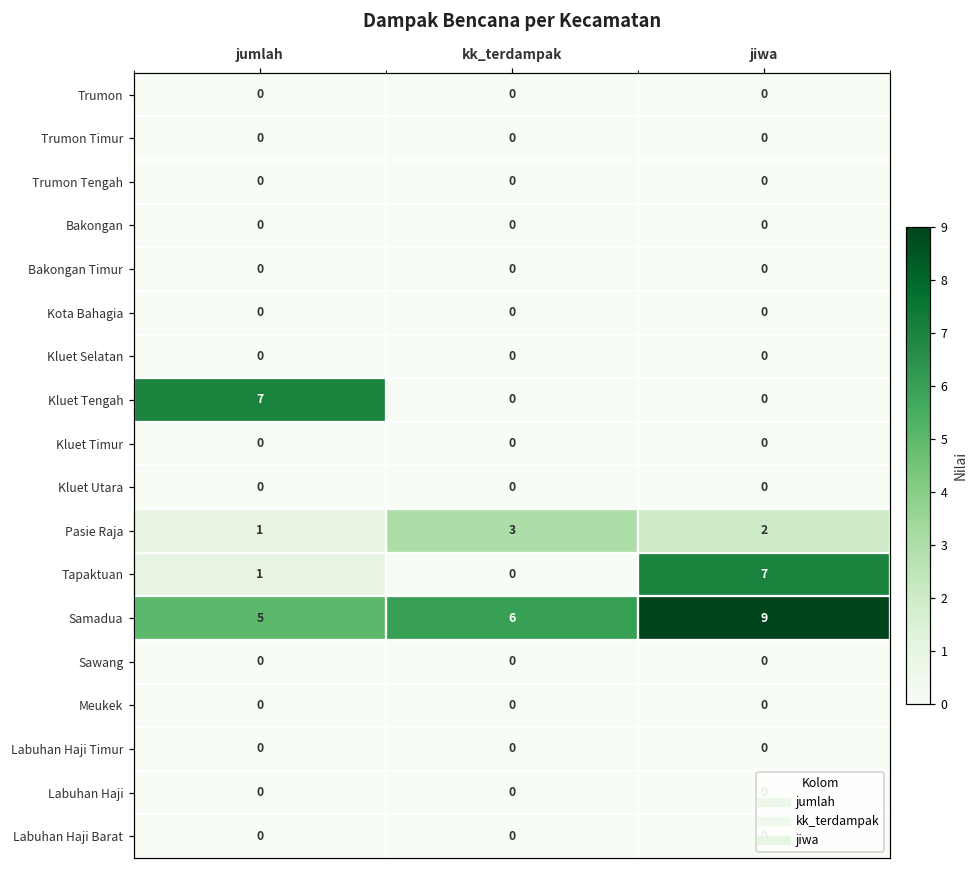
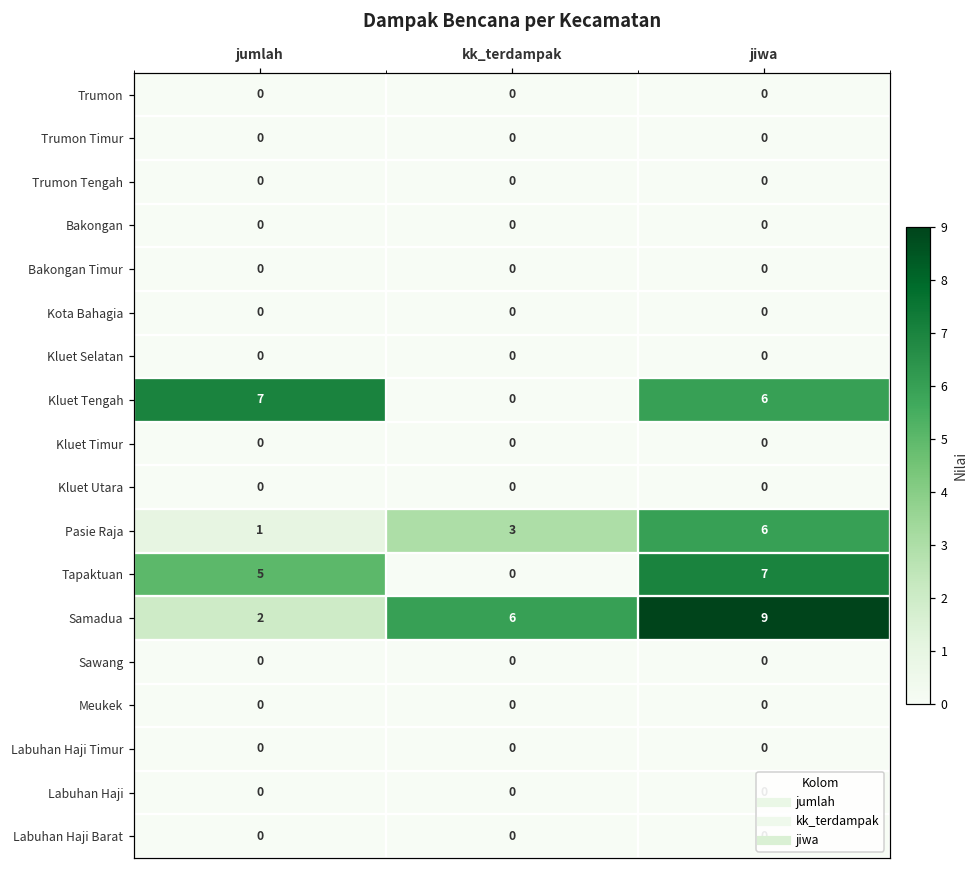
Kluet Tengah, jiwa: 0 -> 6
Pasie Raja, jiwa: 2 -> 6
Tapaktuan, jumlah: 1 -> 5
Samadua, jumlah: 5 -> 2
